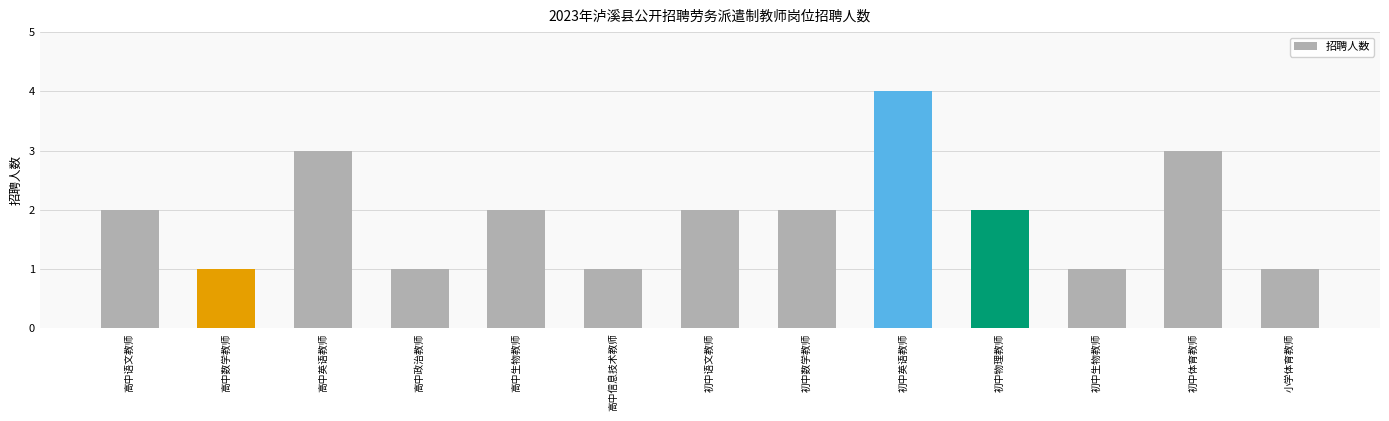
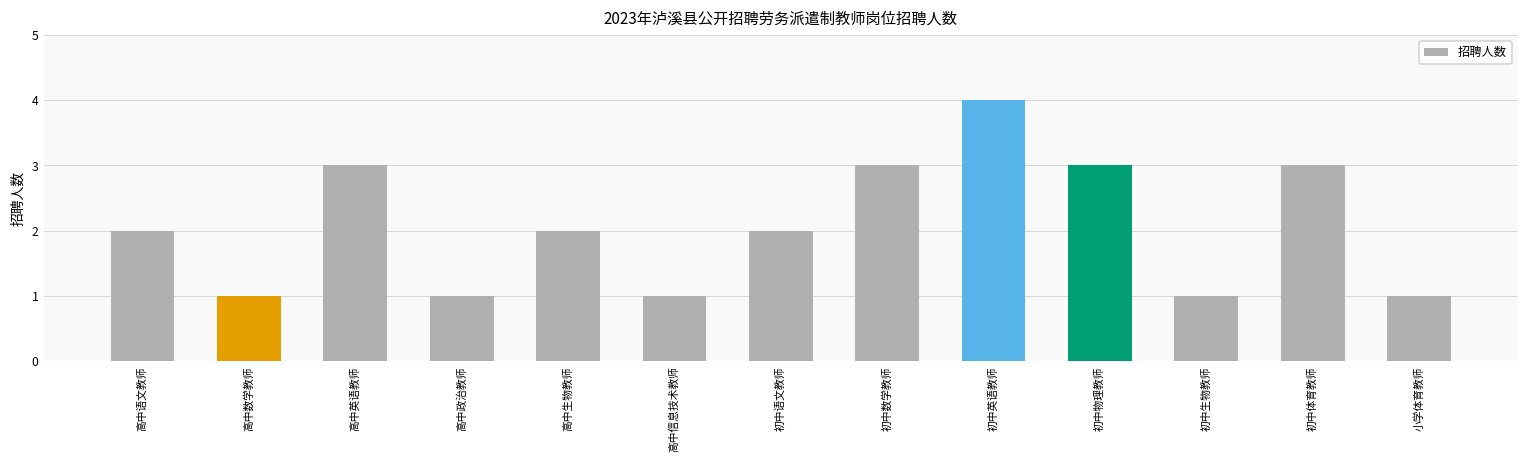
初中数学教师: 2 -> 3
初中物理教师: 2 -> 3
